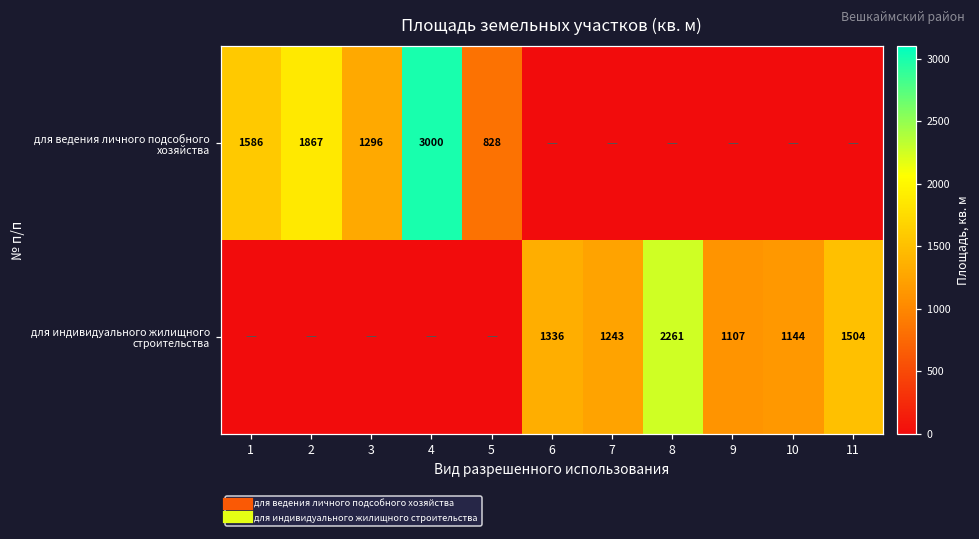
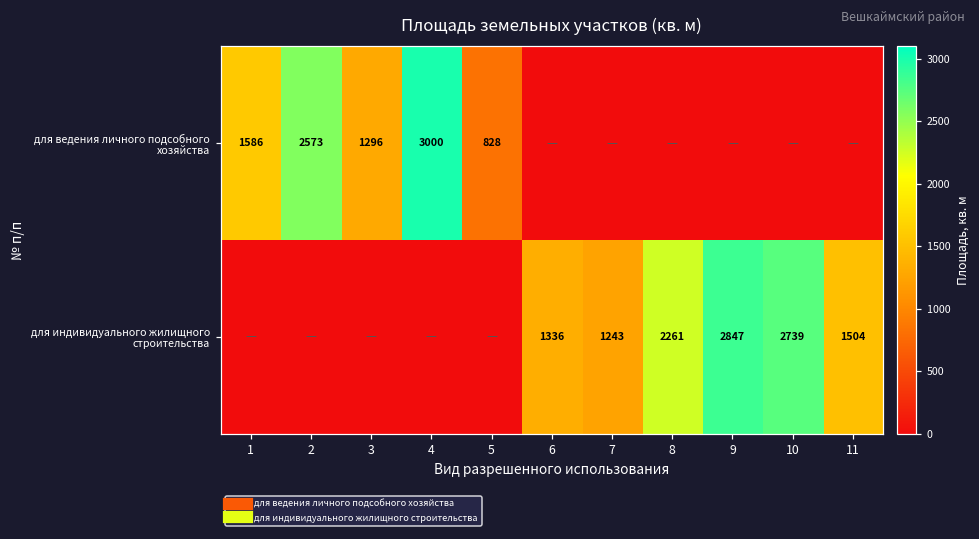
для ведения личного подсобного хозяйства, 2: 1867 -> 2573
для индивидуального жилищного строительства, 9: 1107 -> 2847
для индивидуального жилищного строительства, 10: 1144 -> 2739
